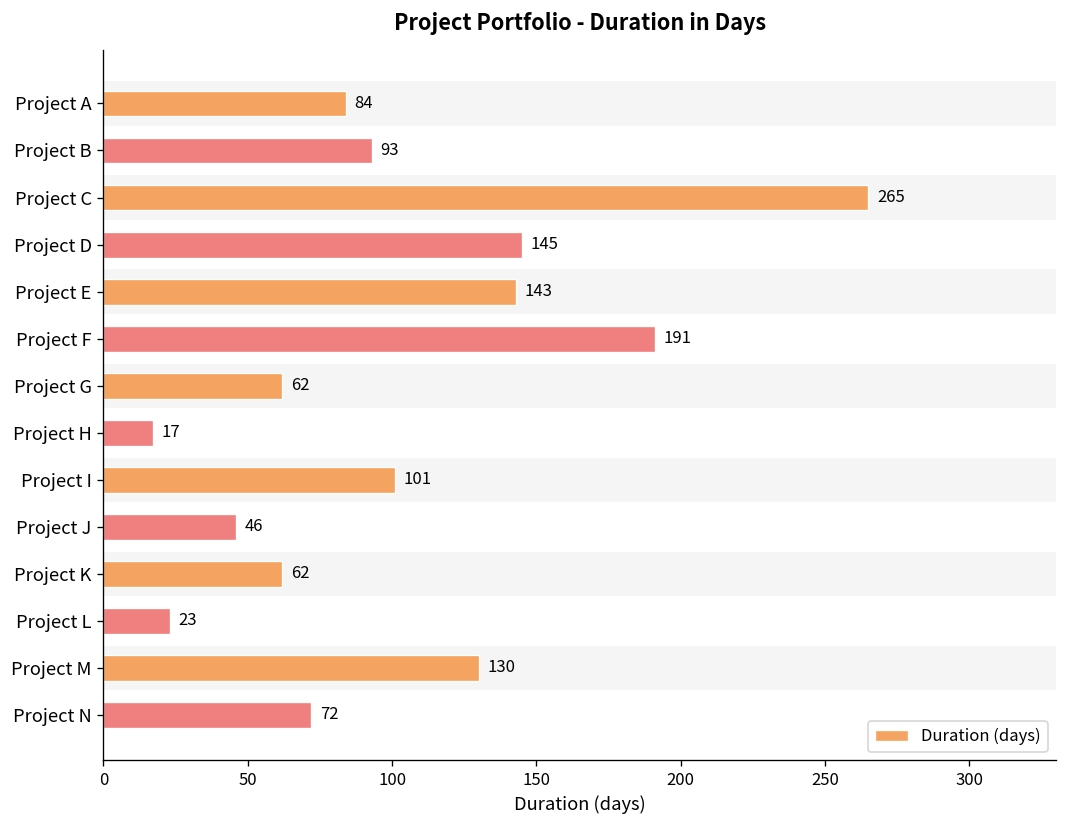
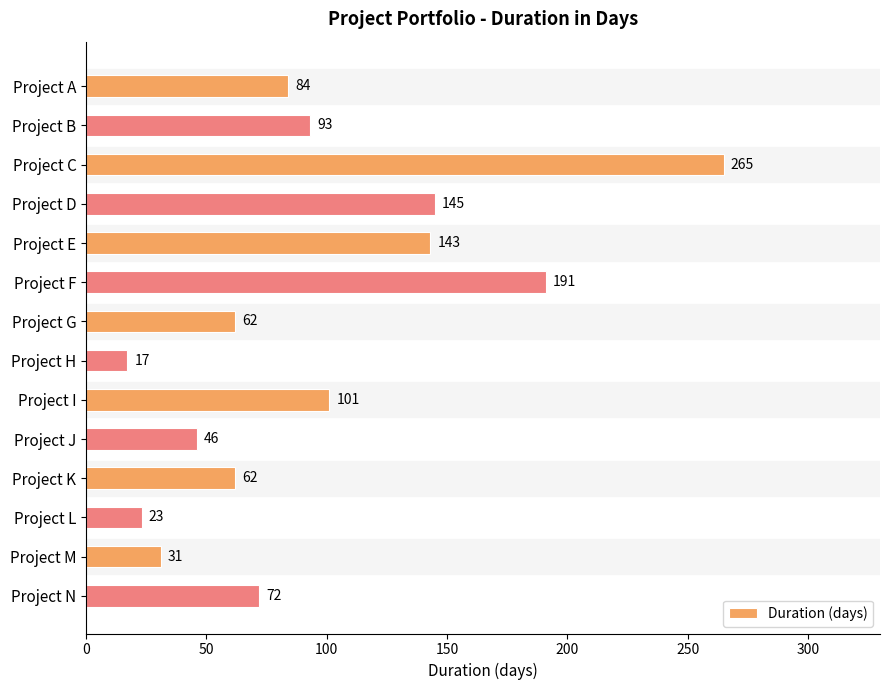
Project M: 130 -> 31
